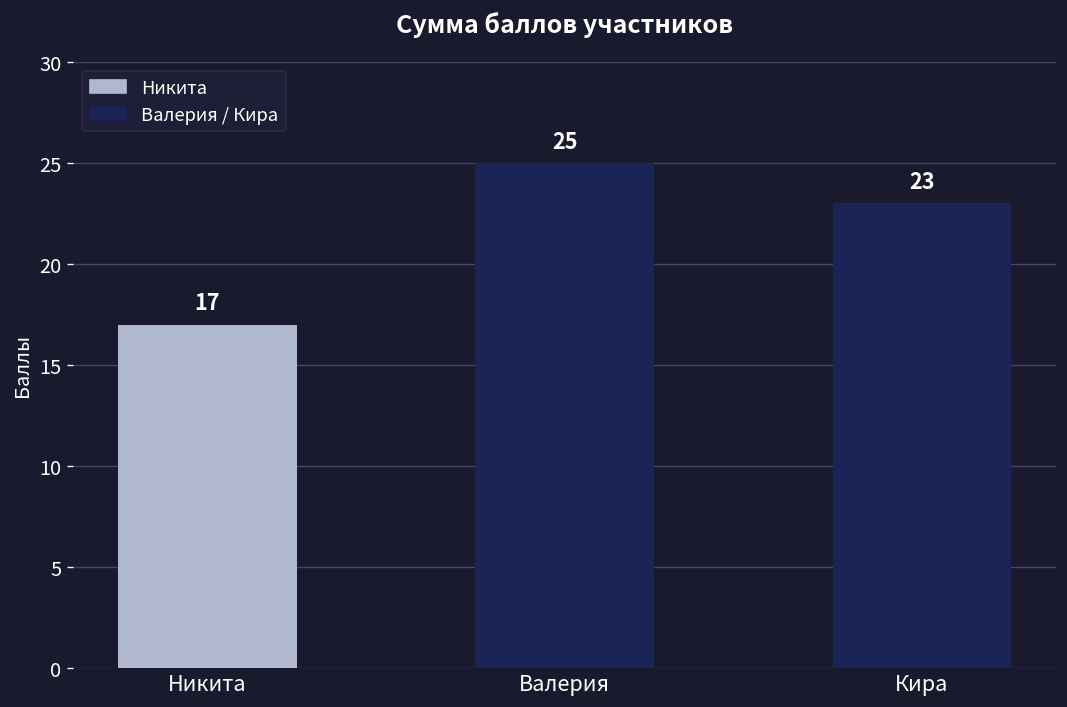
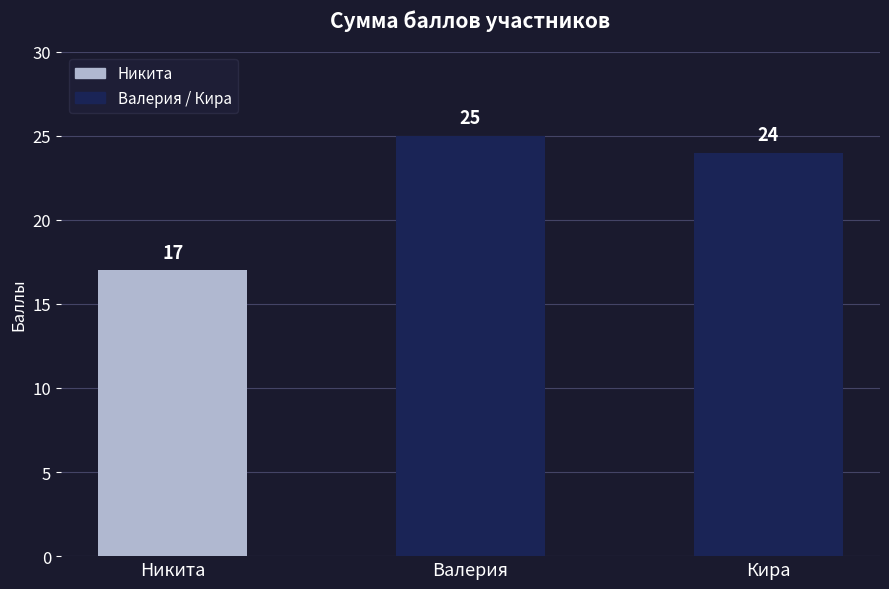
Кира: 23 -> 24
